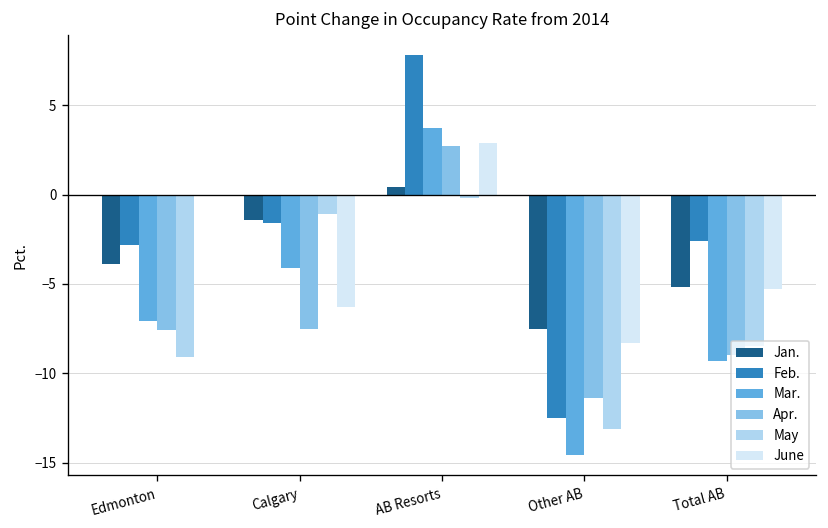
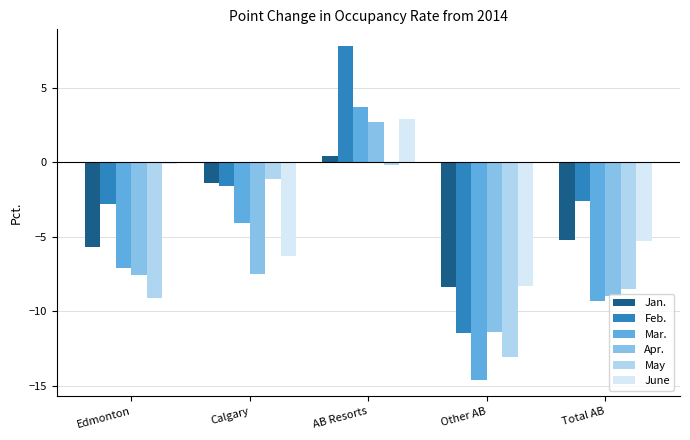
Jan., Edmonton: -3.9 -> -5.7
Jan., Other AB: -7.5 -> -8.4
Feb., Other AB: -12.5 -> -11.5
